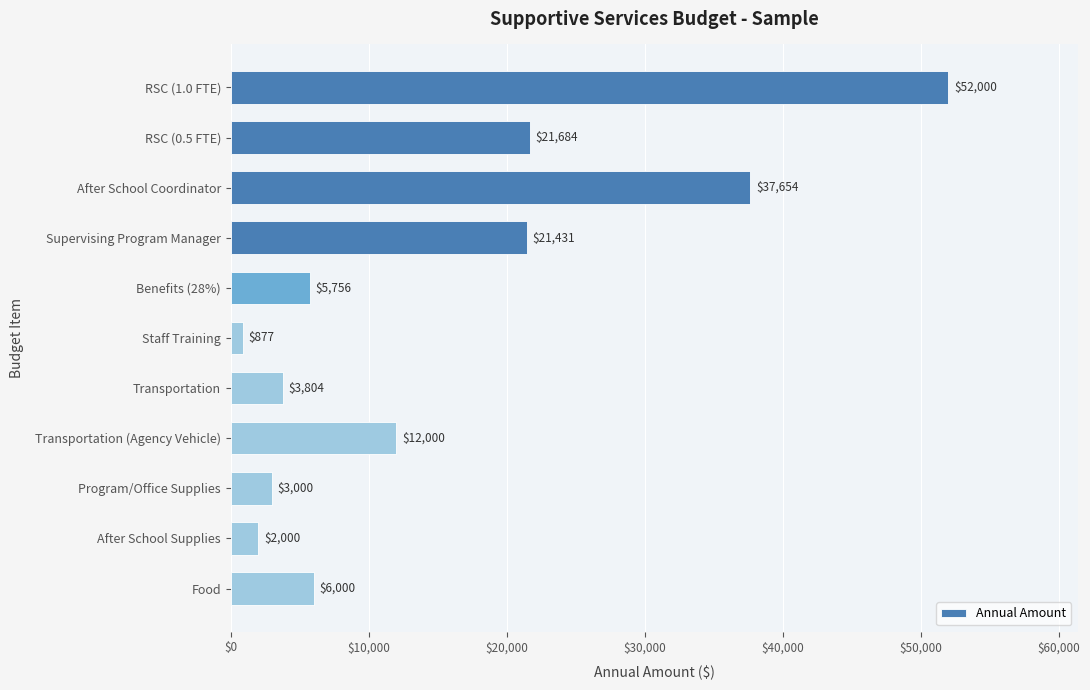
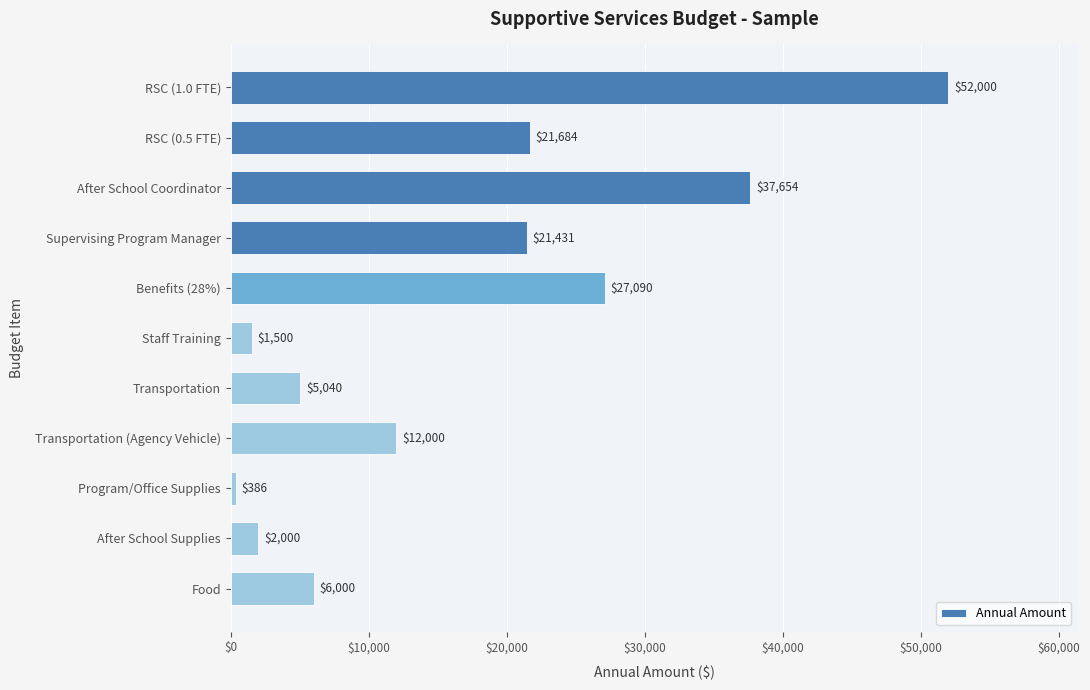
Benefits (28%): $5,756 -> $27,090
Staff Training: $877 -> $1,500
Transportation: $3,804 -> $5,040
Program/Office Supplies: $3,000 -> $386
